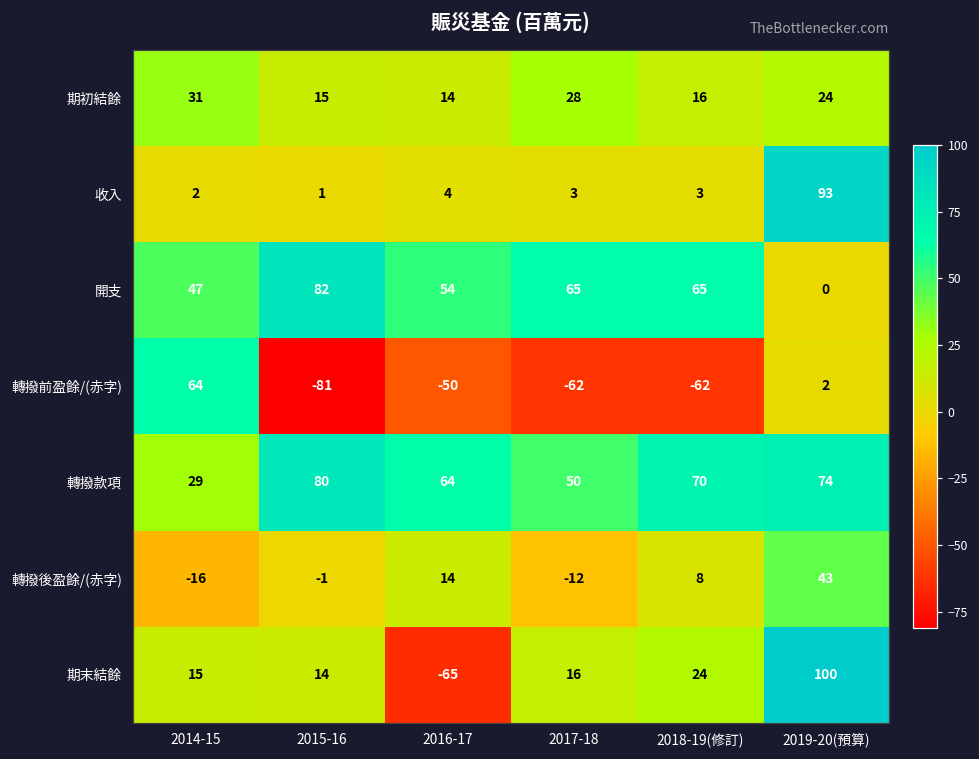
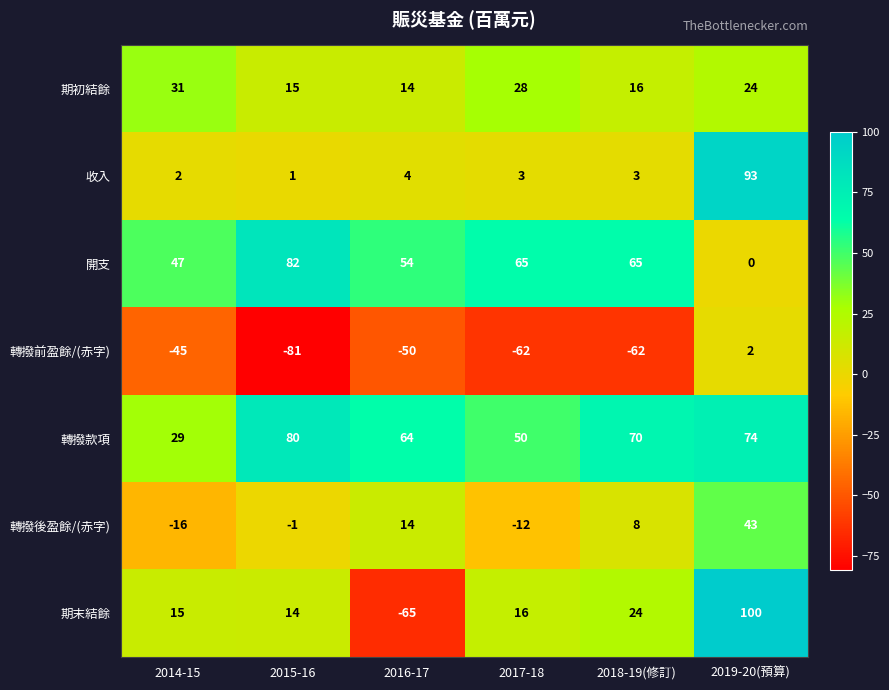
轉撥前盈餘/(赤字), 2014-15: 64 -> -45
